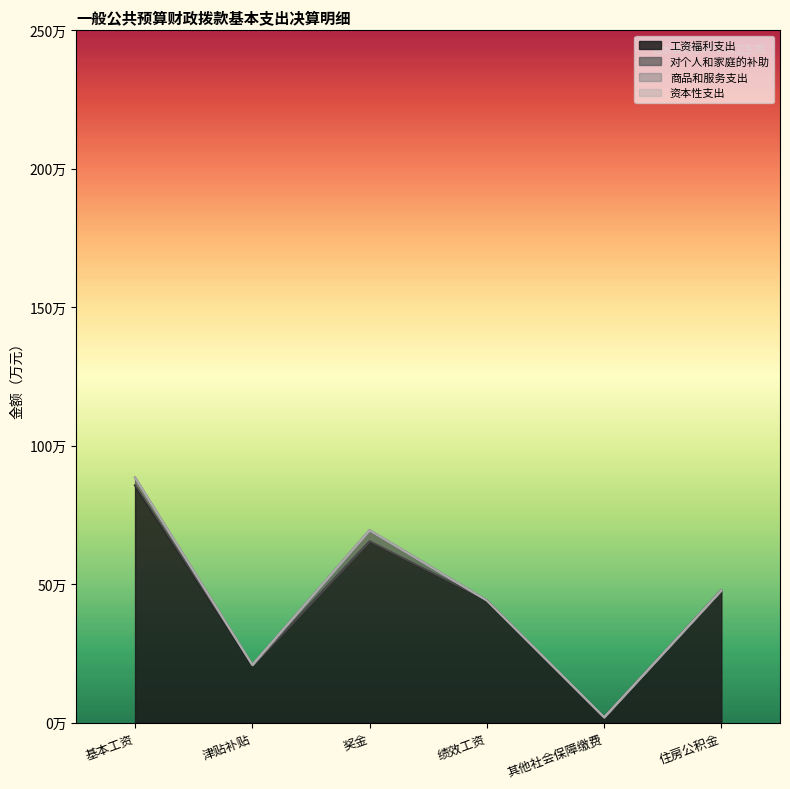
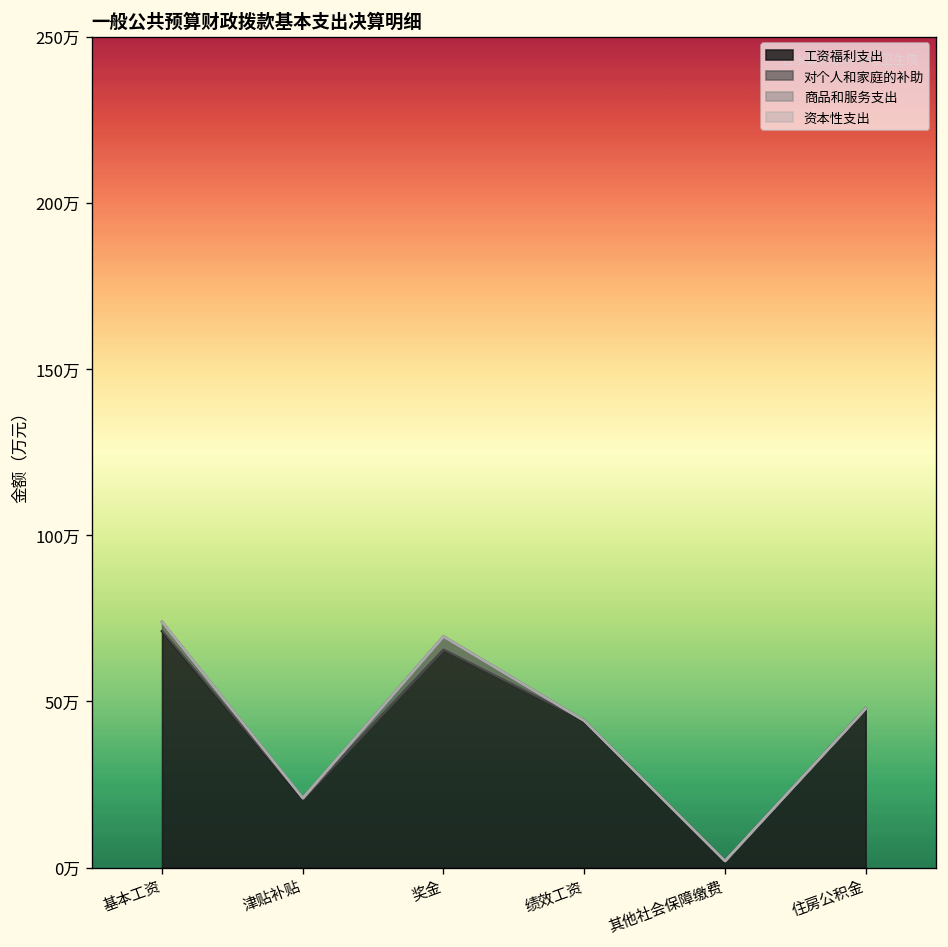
工资福利支出, 基本工资: 86万 -> 71万
